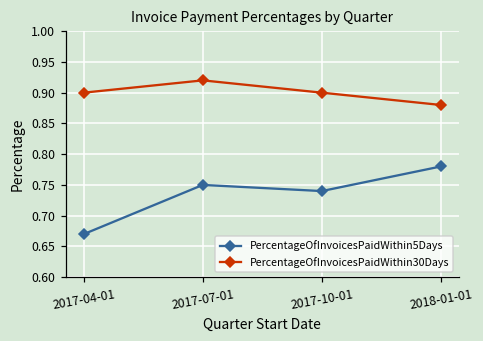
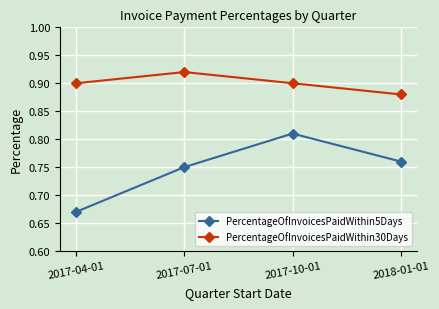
PercentageOfInvoicesPaidWithin5Days, 2017-10-01: 0.74 -> 0.81
PercentageOfInvoicesPaidWithin5Days, 2018-01-01: 0.78 -> 0.76
